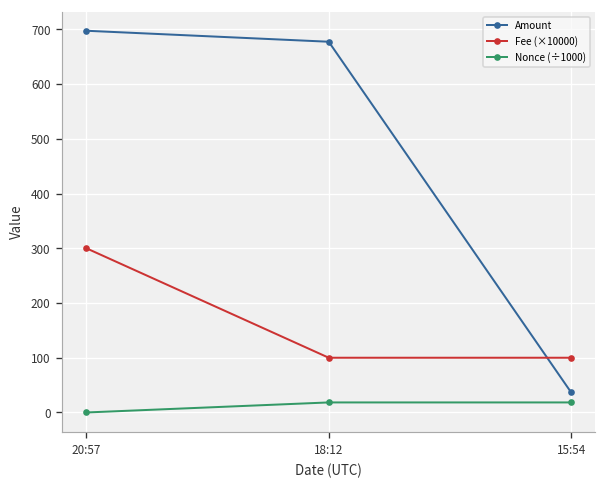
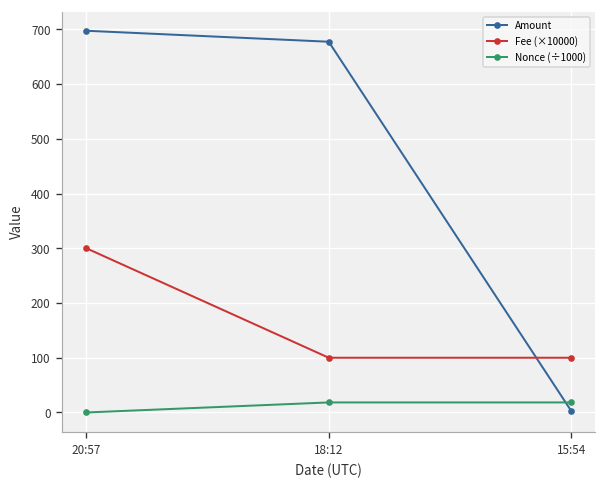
Amount, 15:54: 40 -> 0
